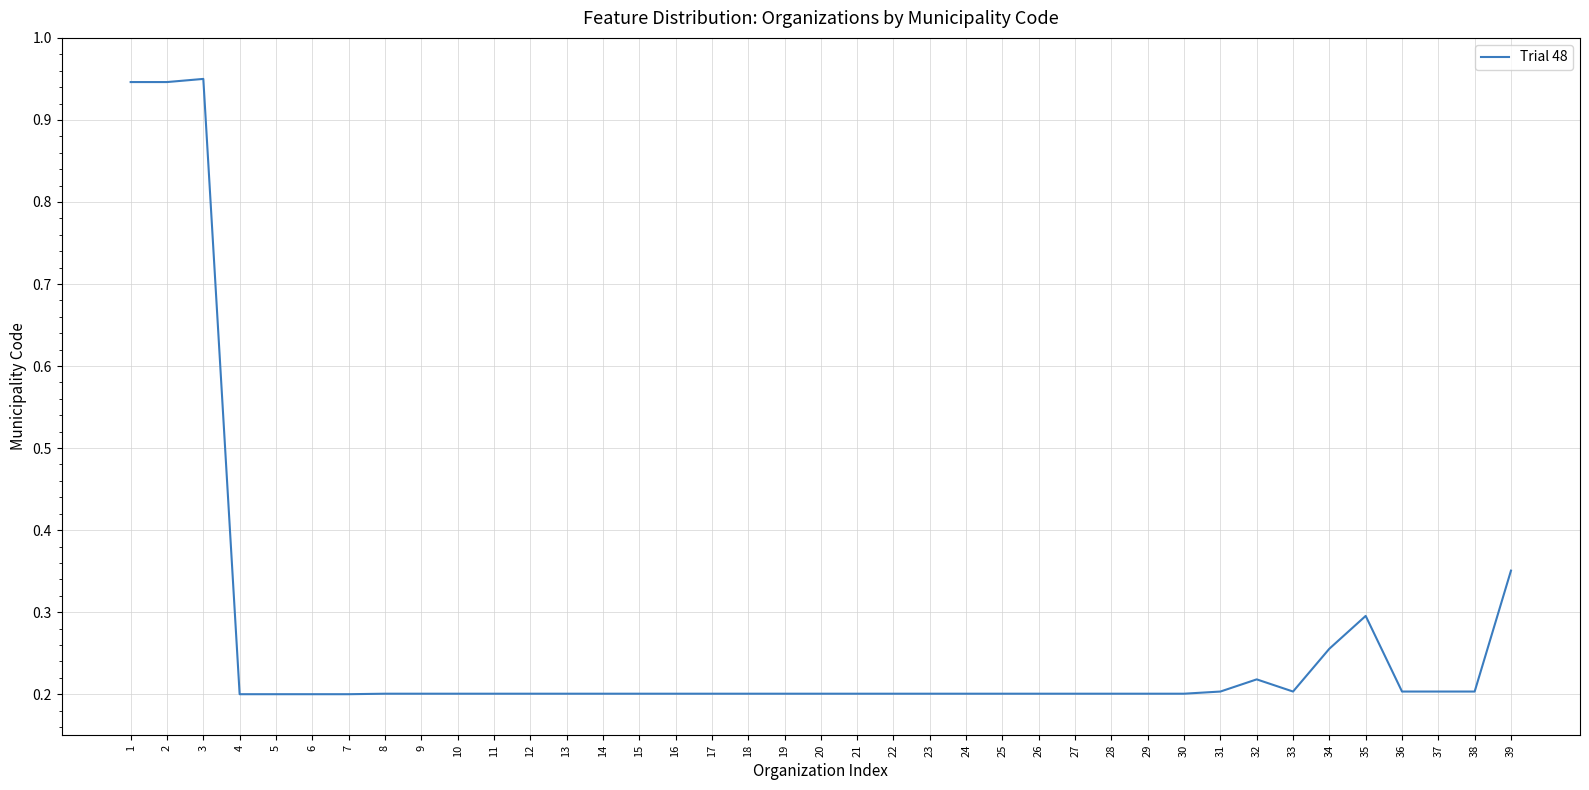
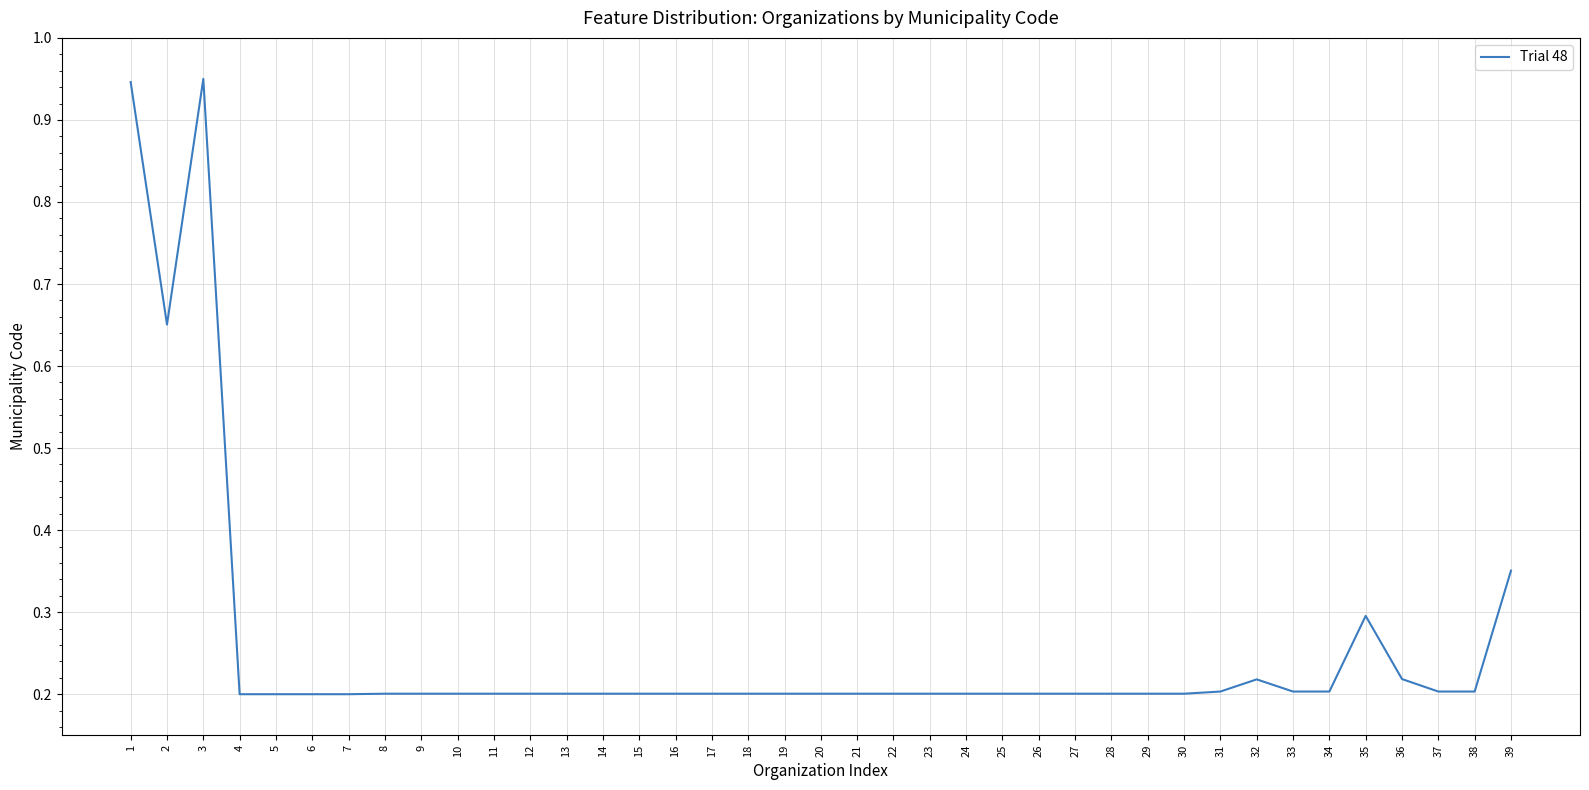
2: 0.95 -> 0.65
34: 0.26 -> 0.20
36: 0.20 -> 0.22
